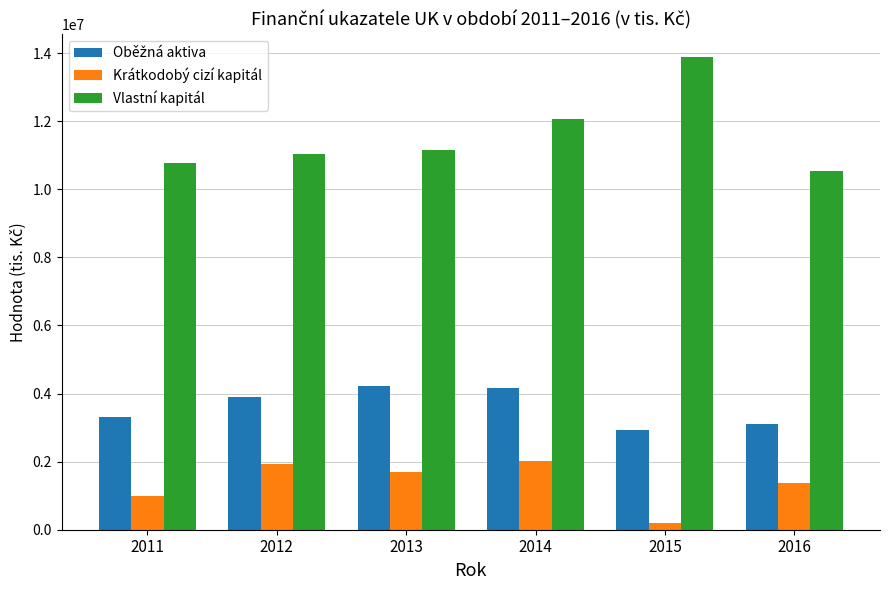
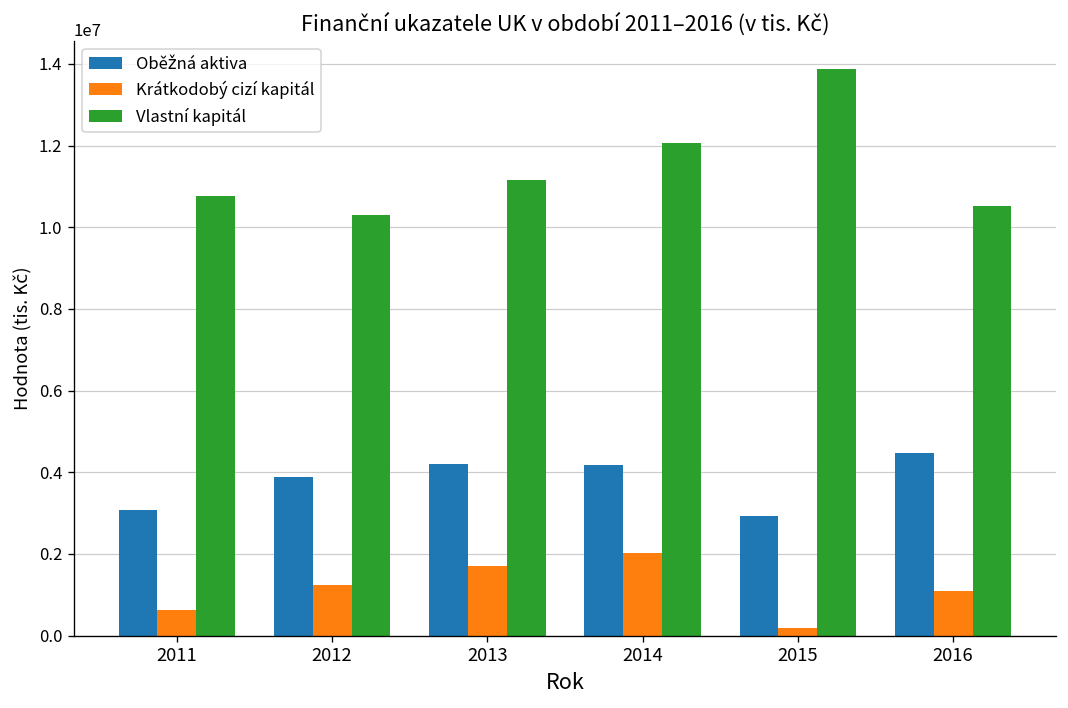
Oběžná aktiva, 2011: 3300000 -> 3100000
Krátkodobý cizí kapitál, 2011: 1000000 -> 600000
Krátkodobý cizí kapitál, 2012: 1900000 -> 1200000
Vlastní kapitál, 2012: 11000000 -> 10300000
Oběžná aktiva, 2016: 3100000 -> 4500000
Krátkodobý cizí kapitál, 2016: 1400000 -> 1100000
